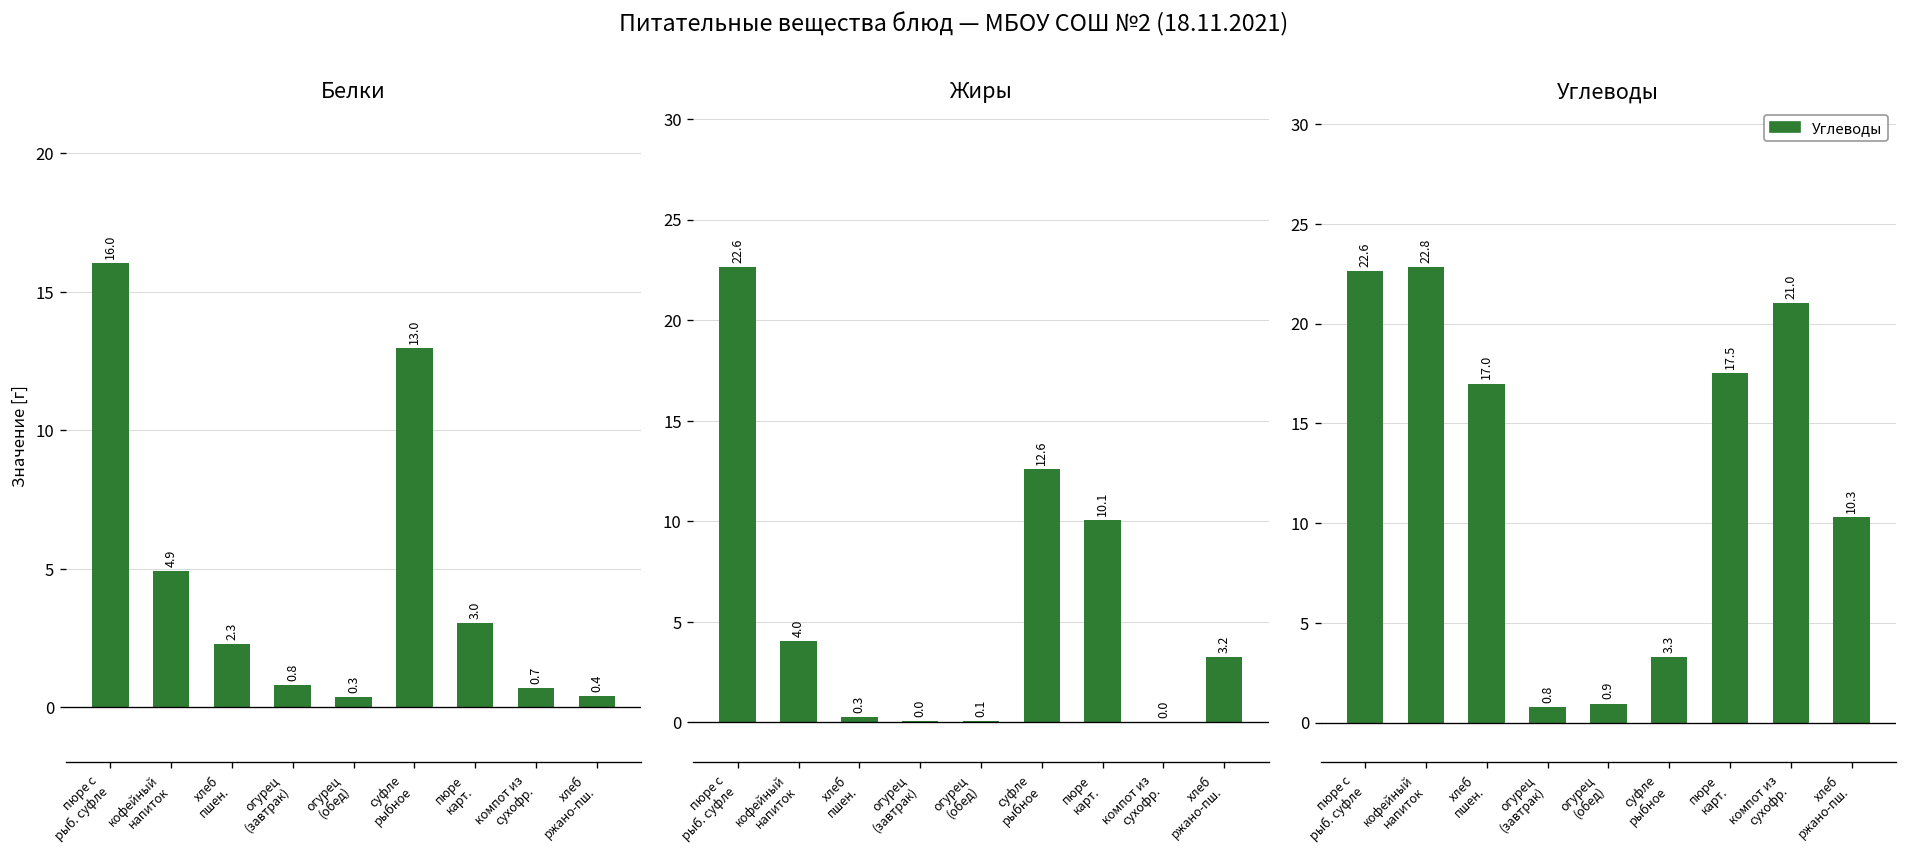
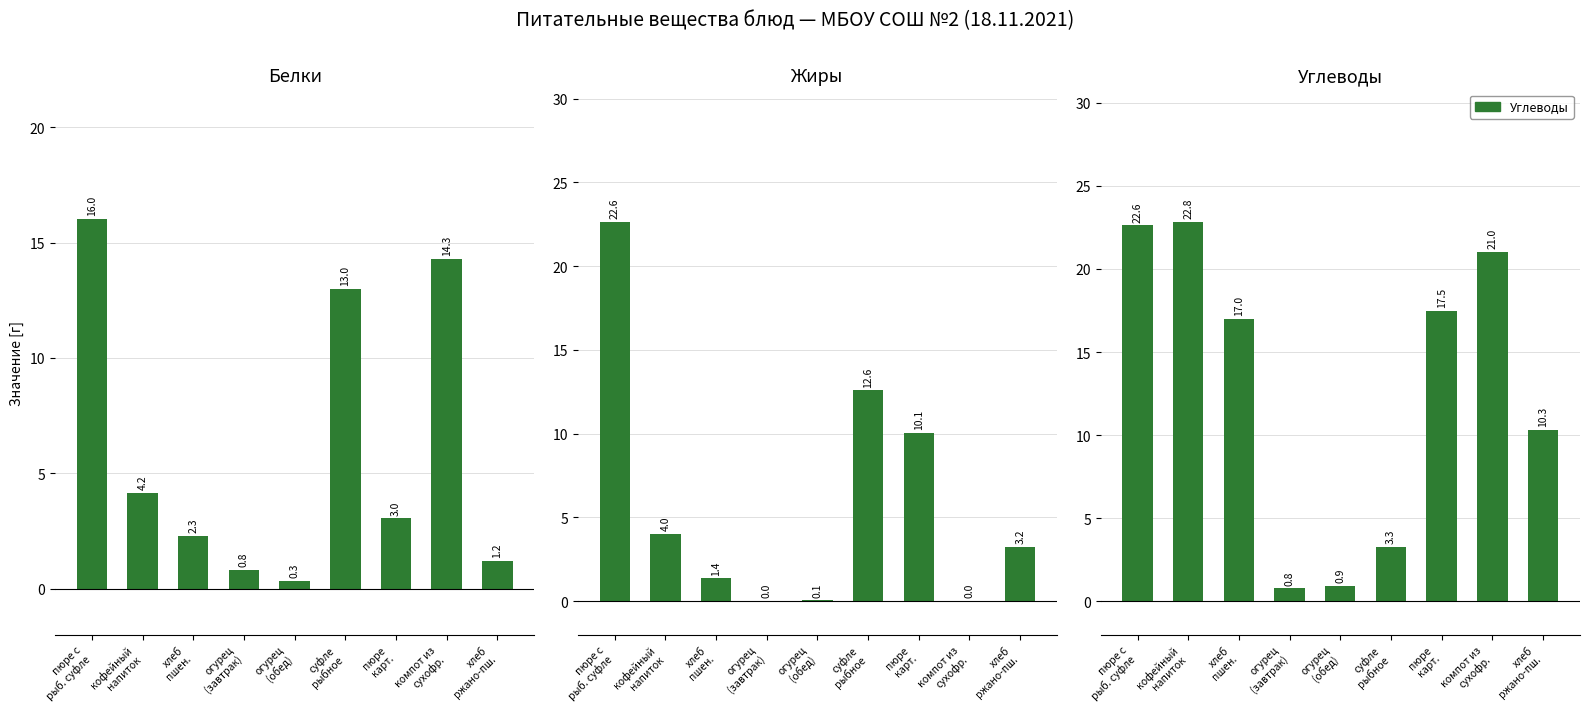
Белки, кофейный напиток: 4.9 -> 4.2
Белки, компот из сухофр.: 0.7 -> 14.3
Белки, хлеб ржано-пш.: 0.4 -> 1.2
Жиры, хлеб пшен.: 0.3 -> 1.4
